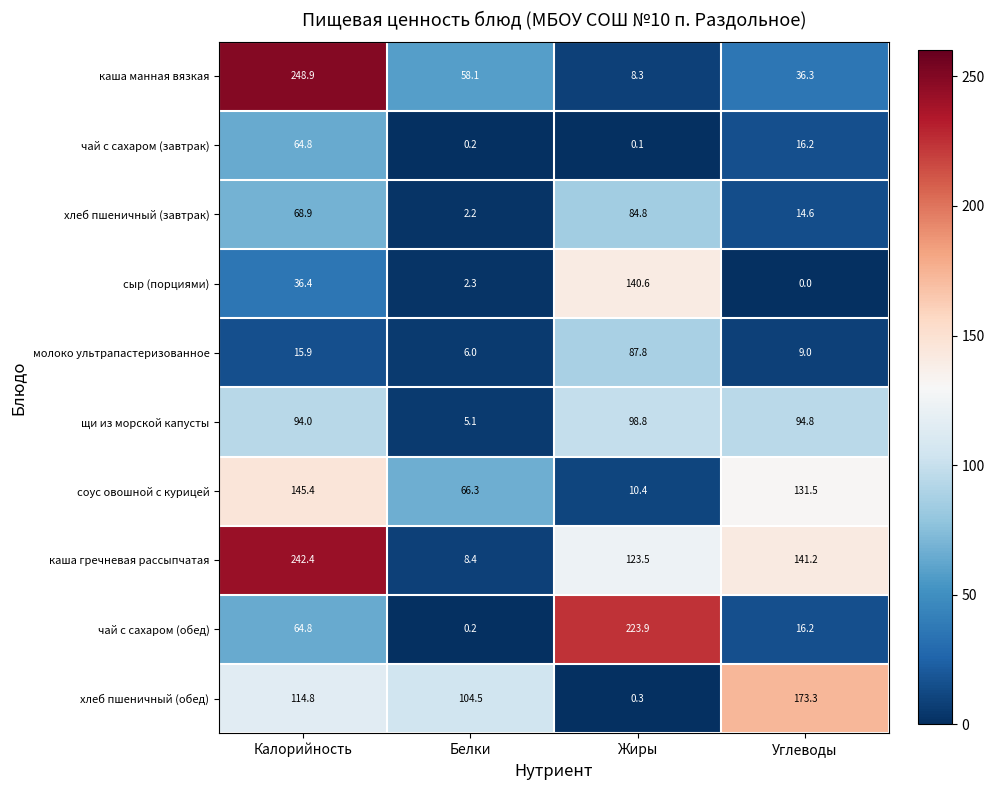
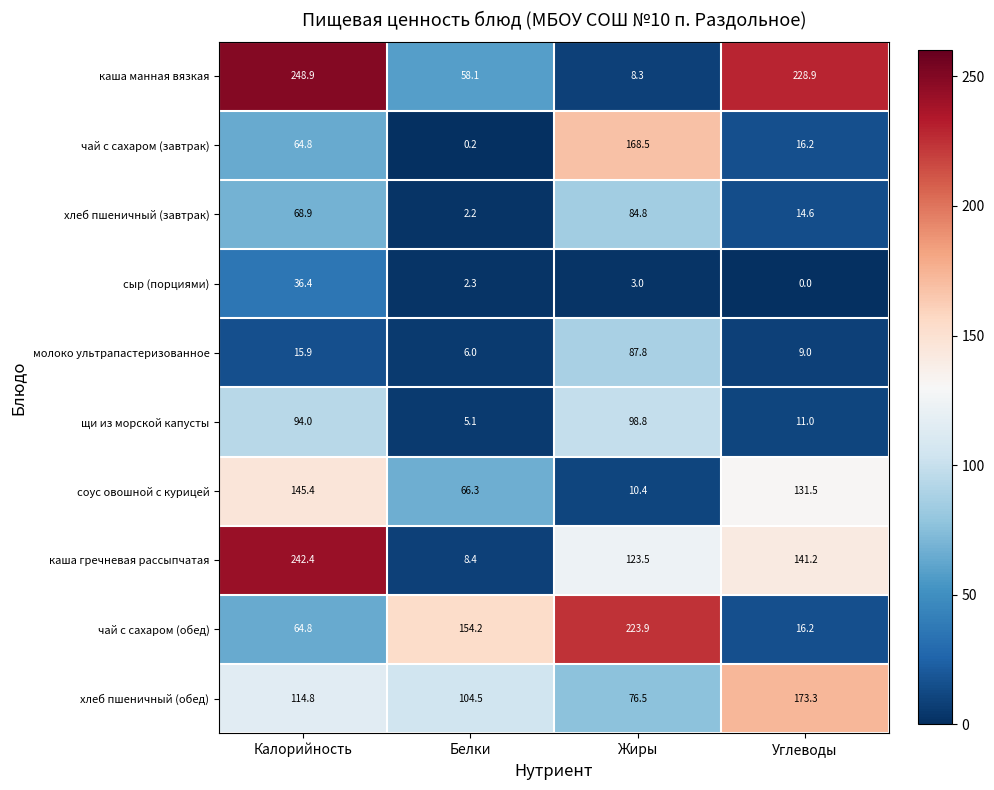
каша манная вязкая, Углеводы: 36.3 -> 228.9
чай с сахаром (завтрак), Жиры: 0.1 -> 168.5
сыр (порциями), Жиры: 140.6 -> 3.0
щи из морской капусты, Углеводы: 94.8 -> 11.0
чай с сахаром (обед), Белки: 0.2 -> 154.2
хлеб пшеничный (обед), Жиры: 0.3 -> 76.5
